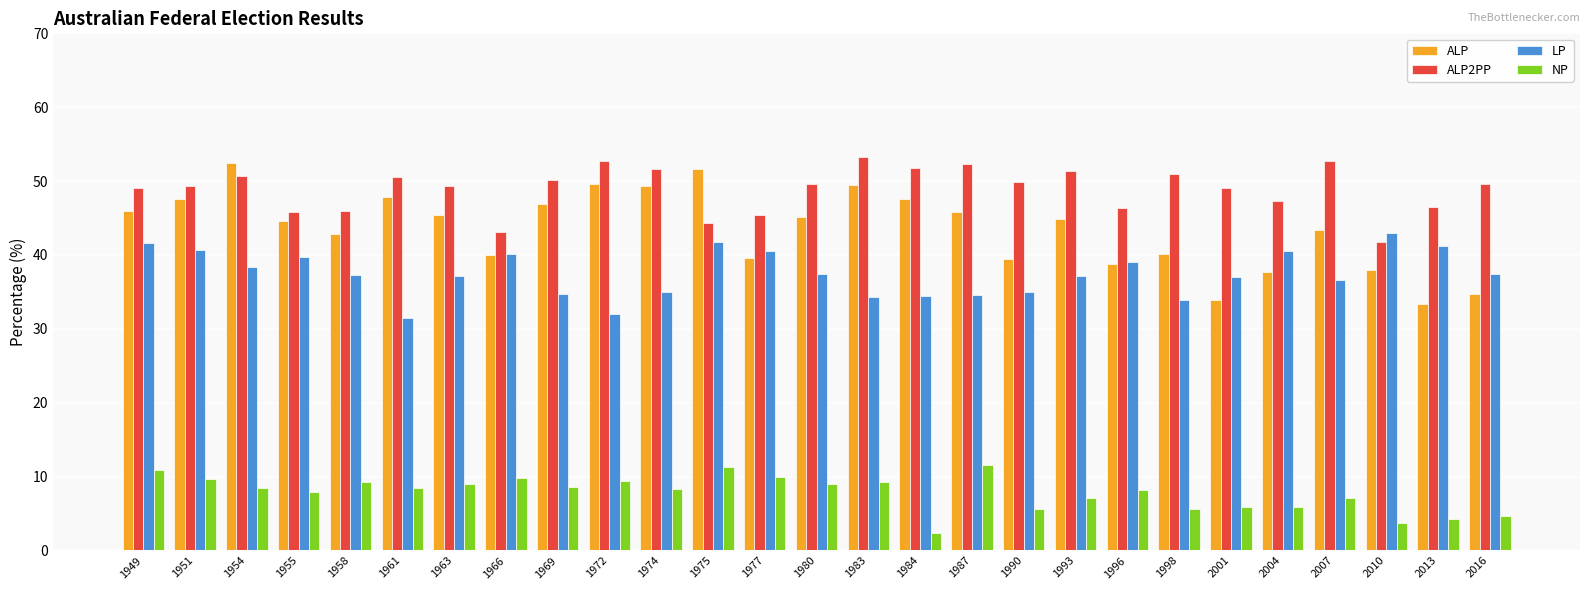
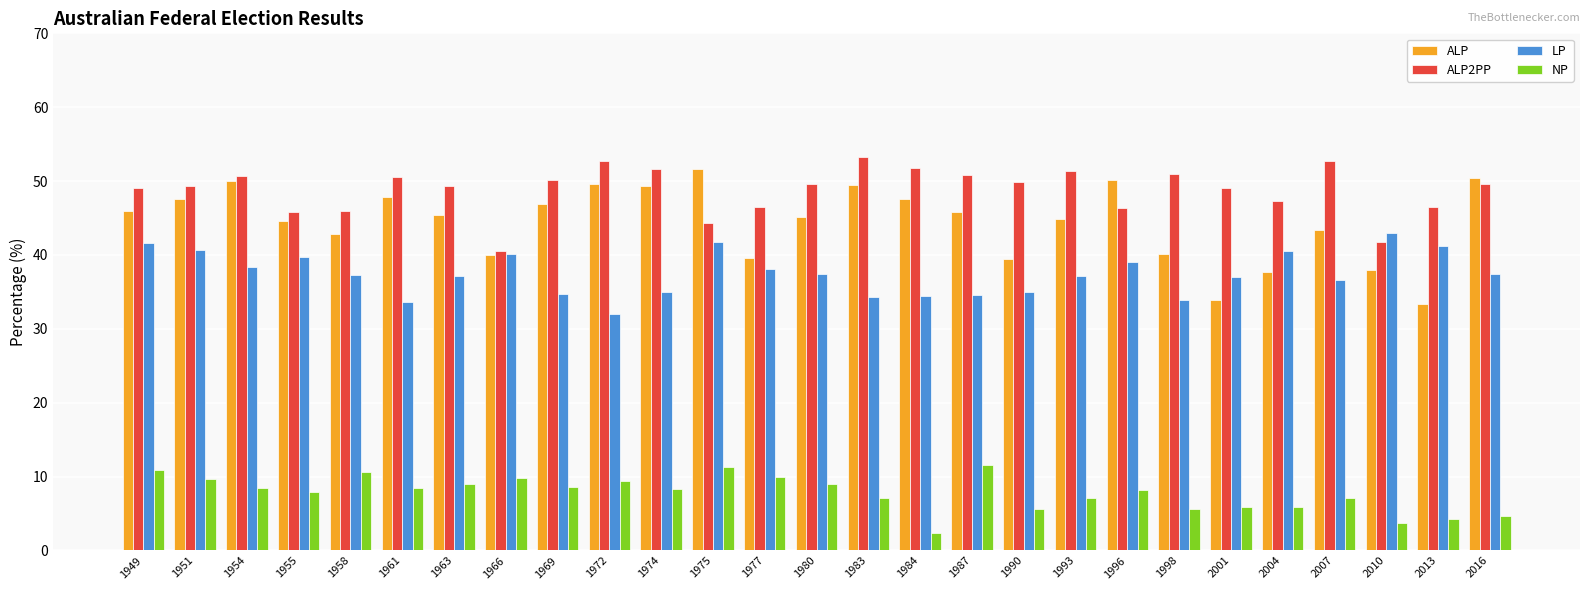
ALP, 1954: 52 -> 50
NP, 1958: 9 -> 11
LP, 1961: 31 -> 34
ALP2PP, 1966: 43 -> 41
ALP2PP, 1977: 45 -> 47
LP, 1977: 41 -> 38
NP, 1983: 9 -> 7
ALP2PP, 1987: 52 -> 51
ALP, 1996: 39 -> 50
ALP, 2016: 35 -> 50
